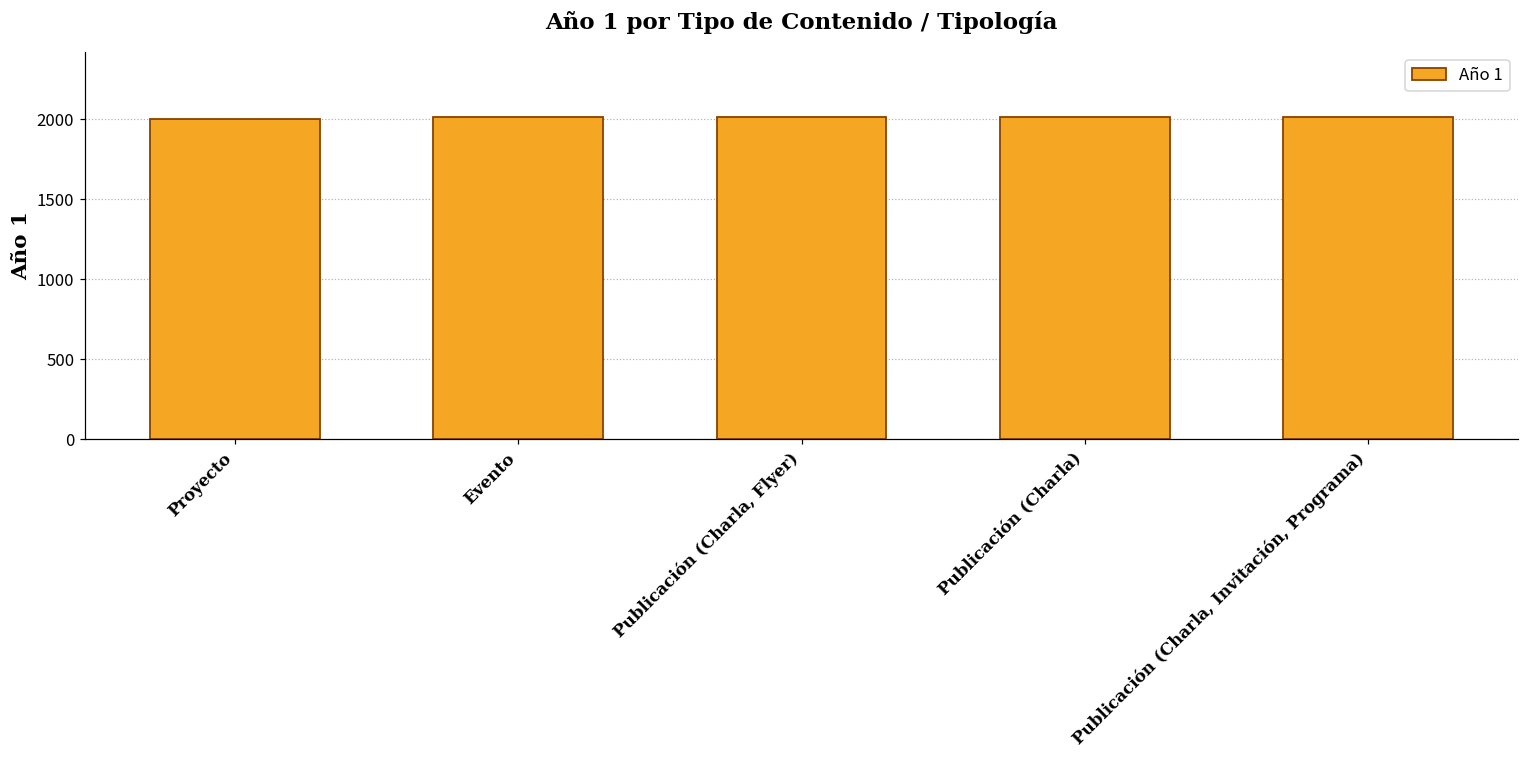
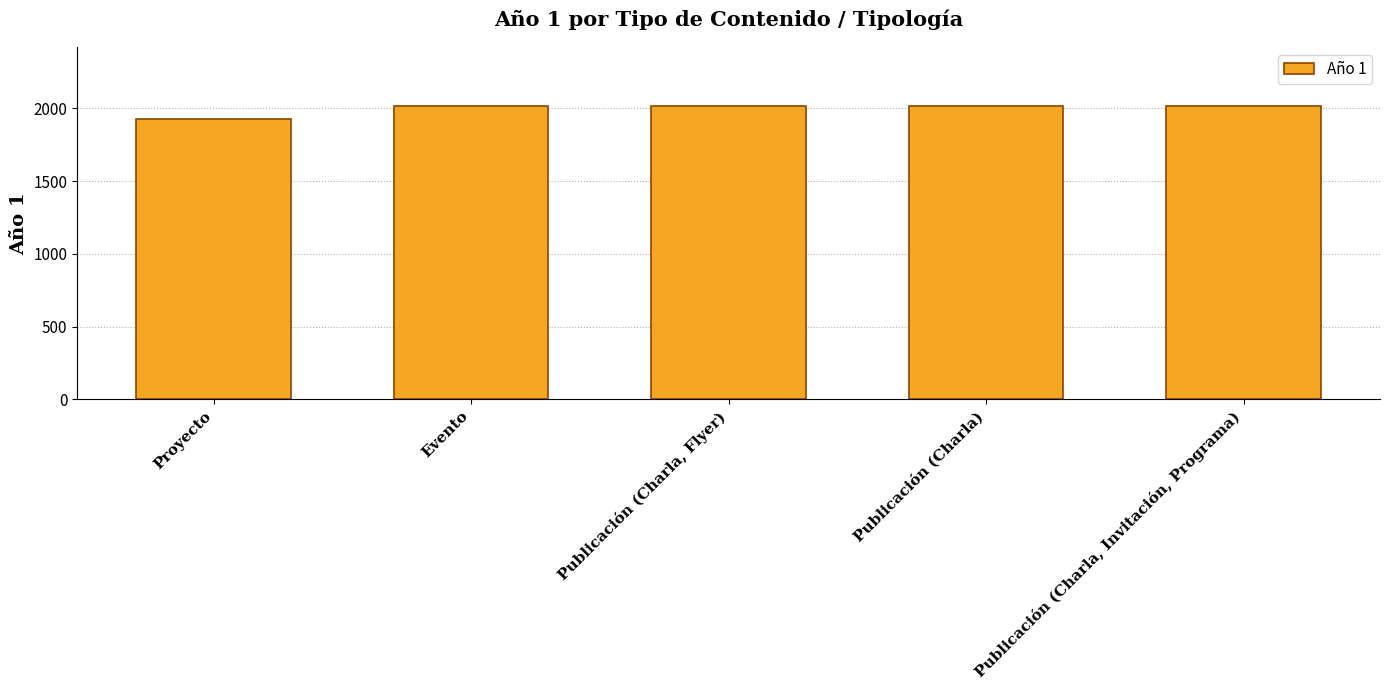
Proyecto: 2000 -> 1930
